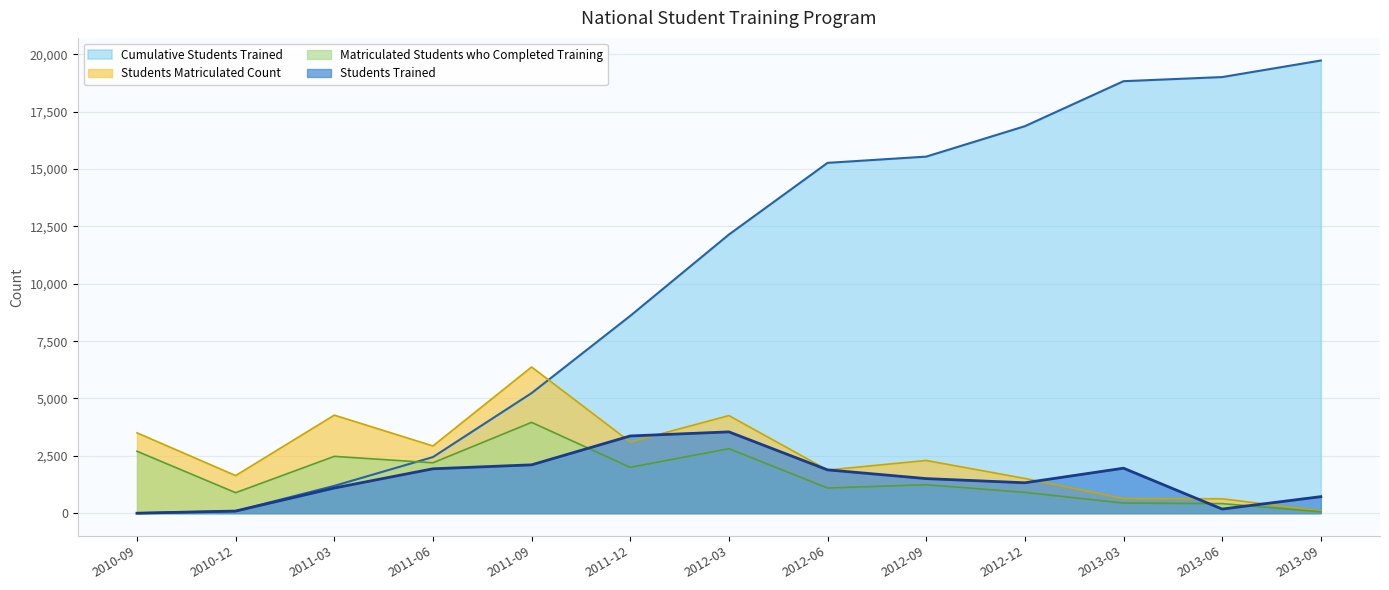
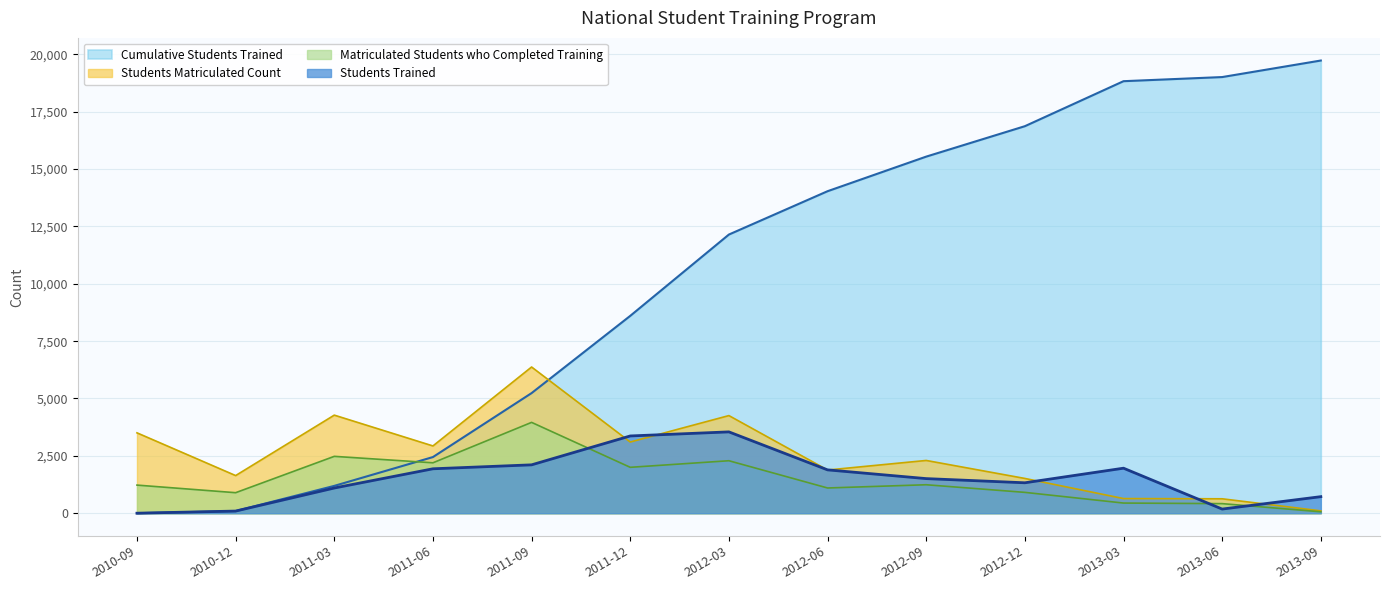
Matriculated Students who Completed Training, 2010-09: 2,700 -> 1,200
Matriculated Students who Completed Training, 2012-03: 2,800 -> 2,300
Cumulative Students Trained, 2012-06: 15,300 -> 14,000
